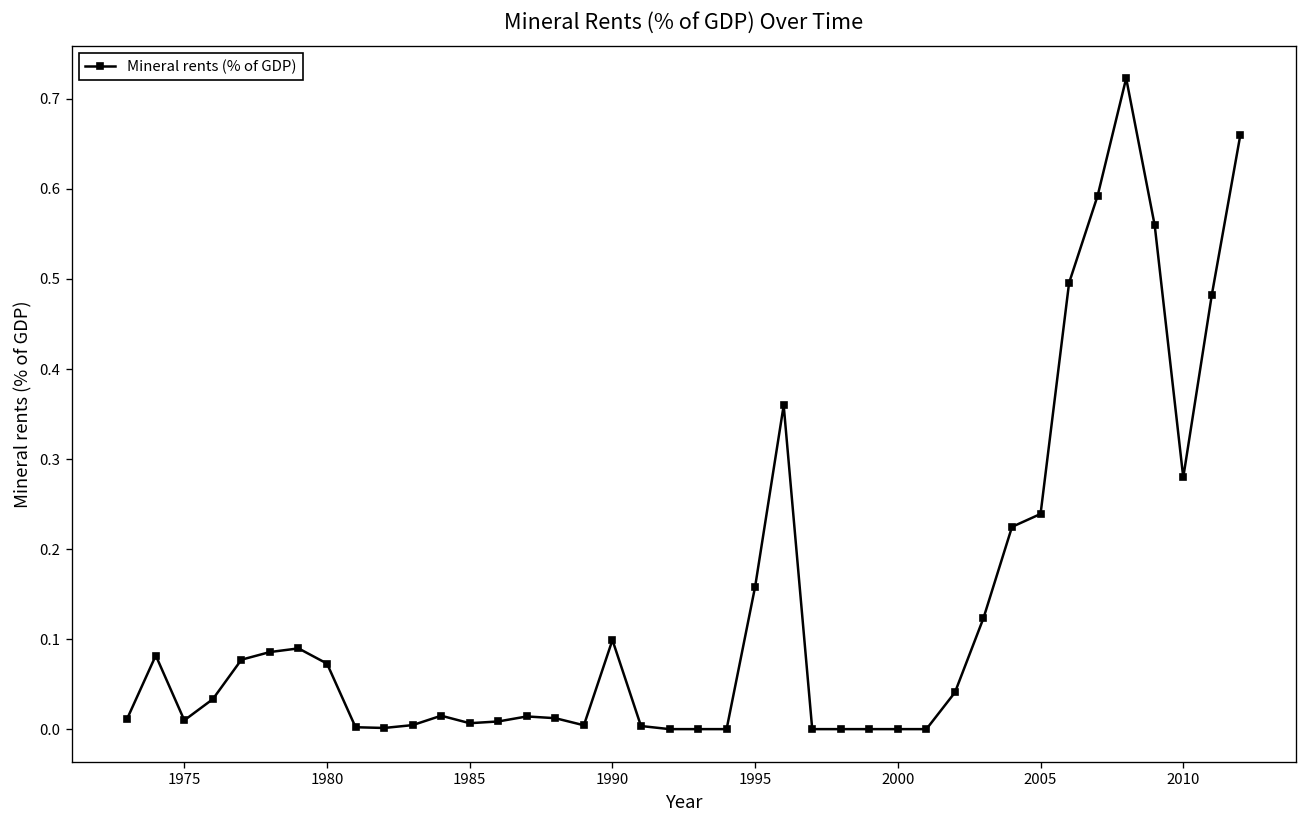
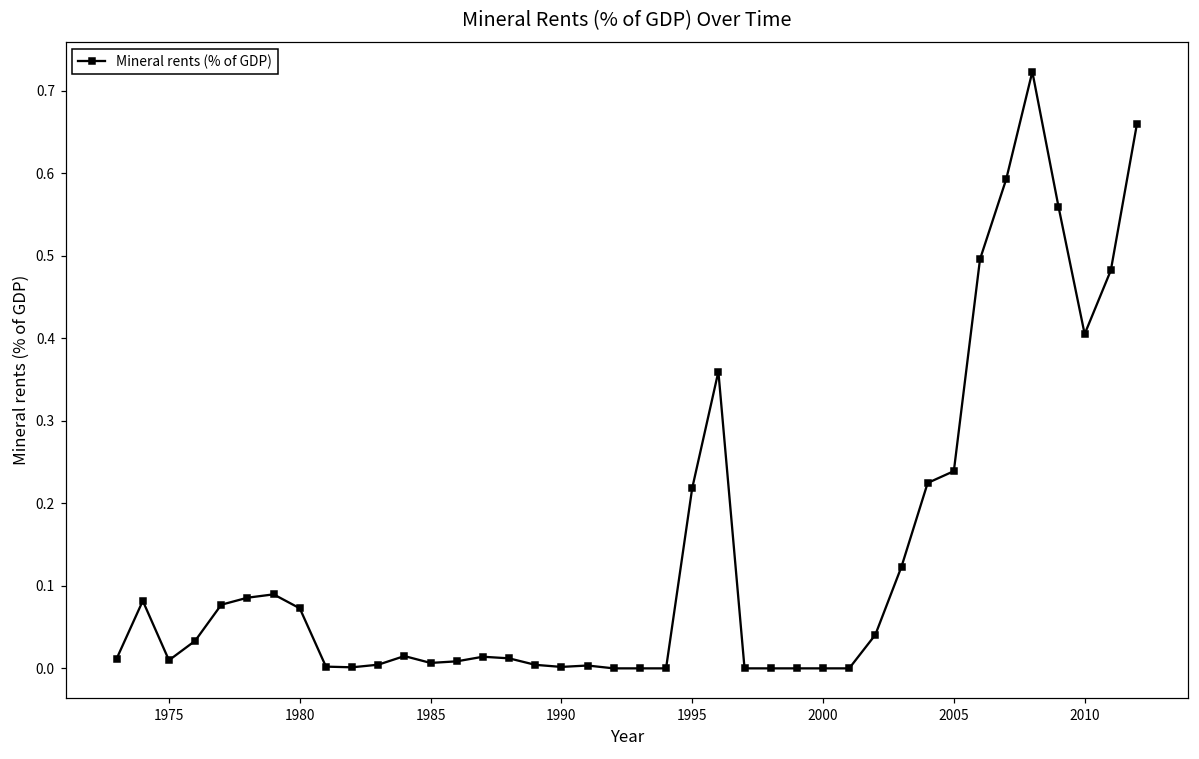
1990: 0.10 -> 0.00
1995: 0.16 -> 0.22
2010: 0.28 -> 0.41
